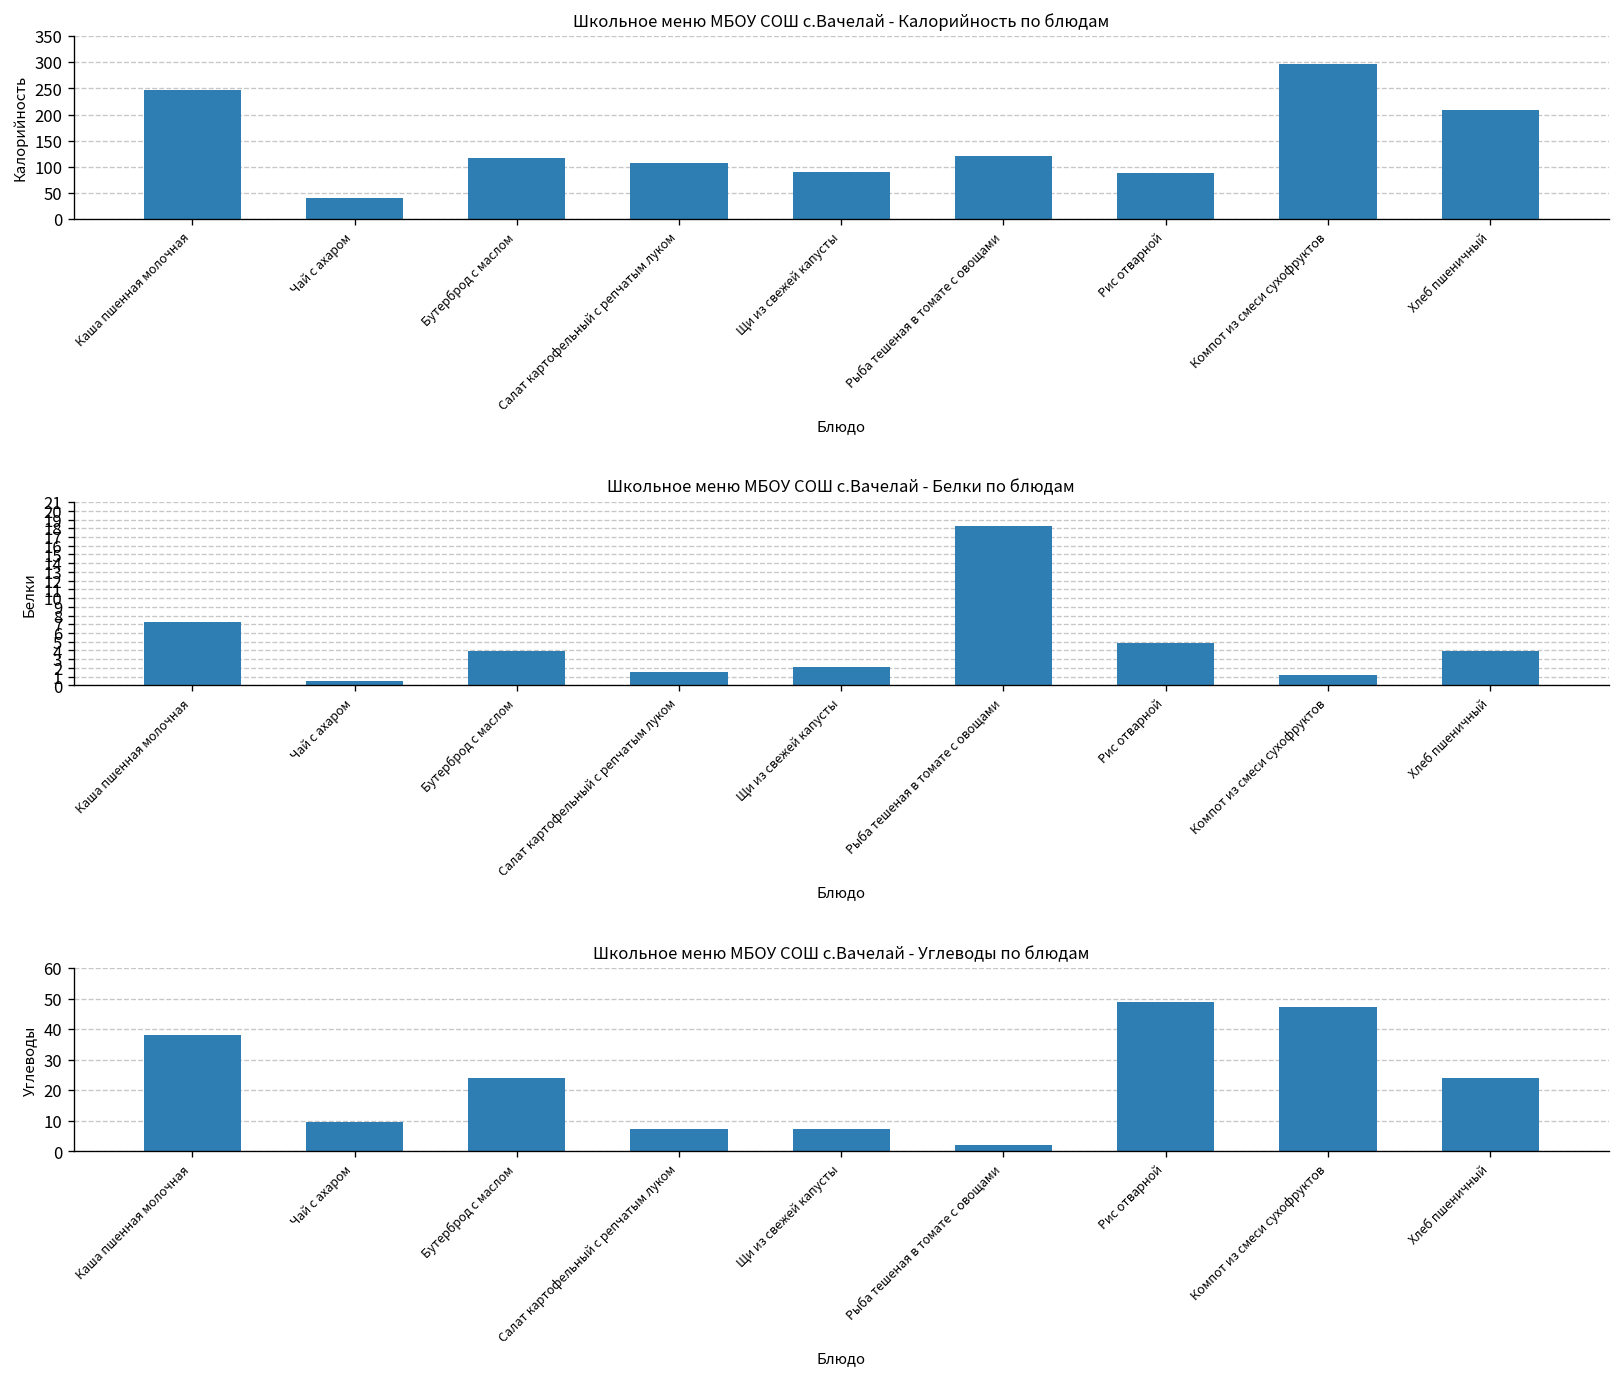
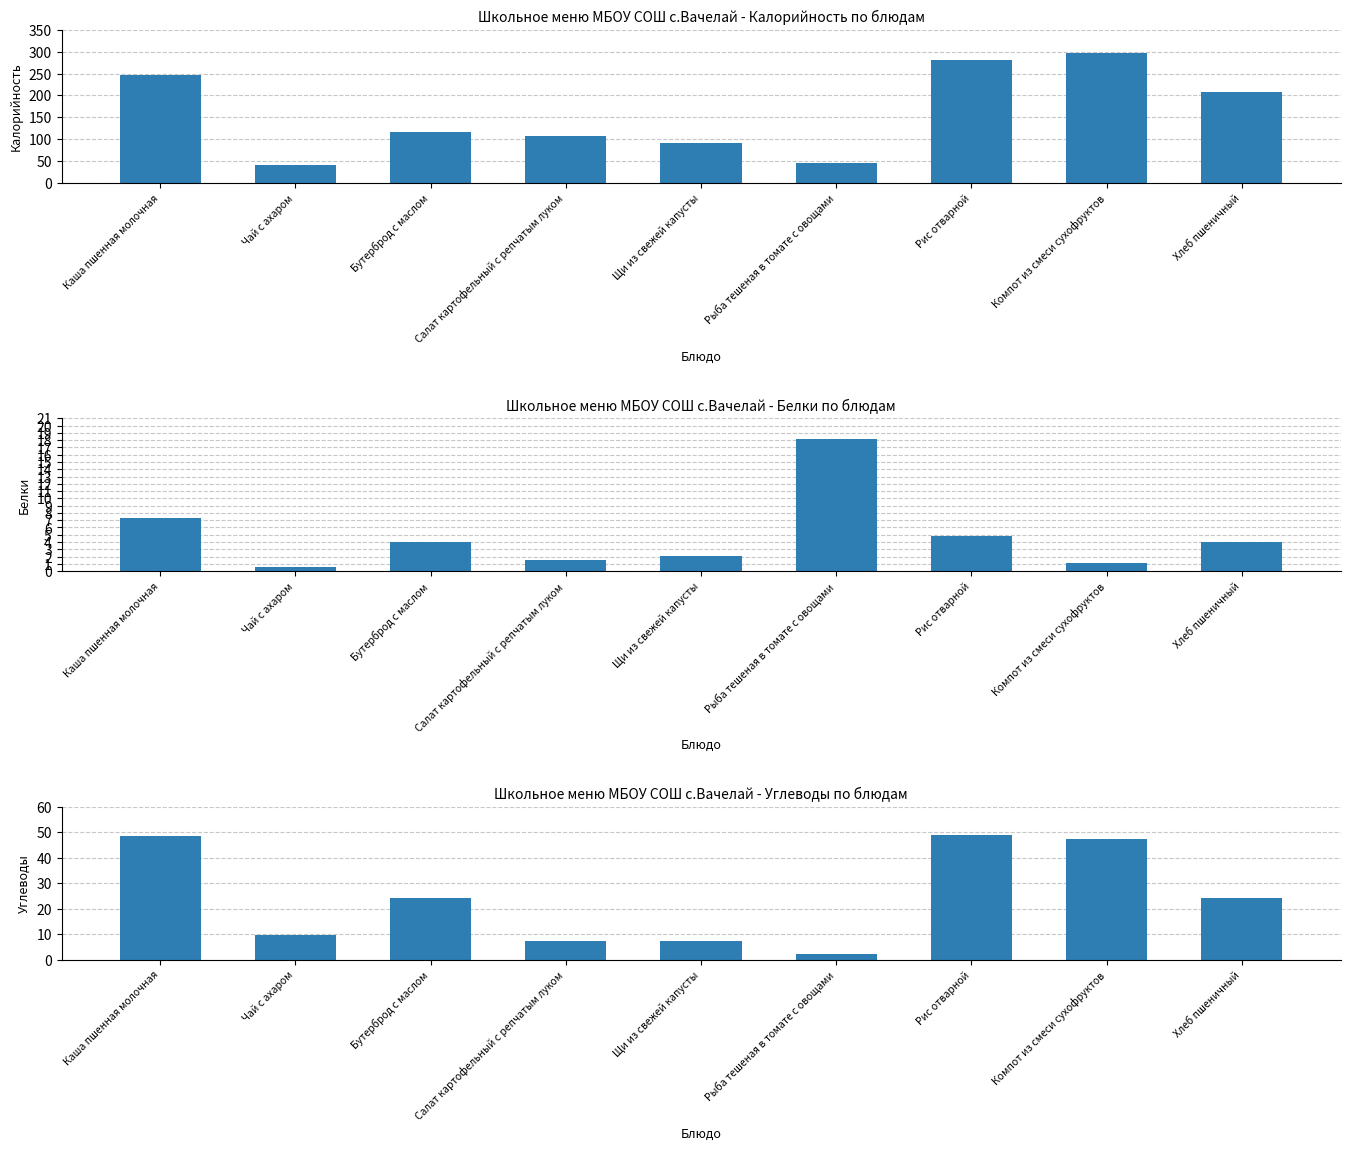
Школьное меню МБОУ СОШ с.Вачелай - Калорийность по блюдам, Рыба тешеная в томате с овощами: 120 -> 40
Школьное меню МБОУ СОШ с.Вачелай - Калорийность по блюдам, Рис отварной: 90 -> 280
Школьное меню МБОУ СОШ с.Вачелай - Углеводы по блюдам, Каша пшенная молочная: 38 -> 48
